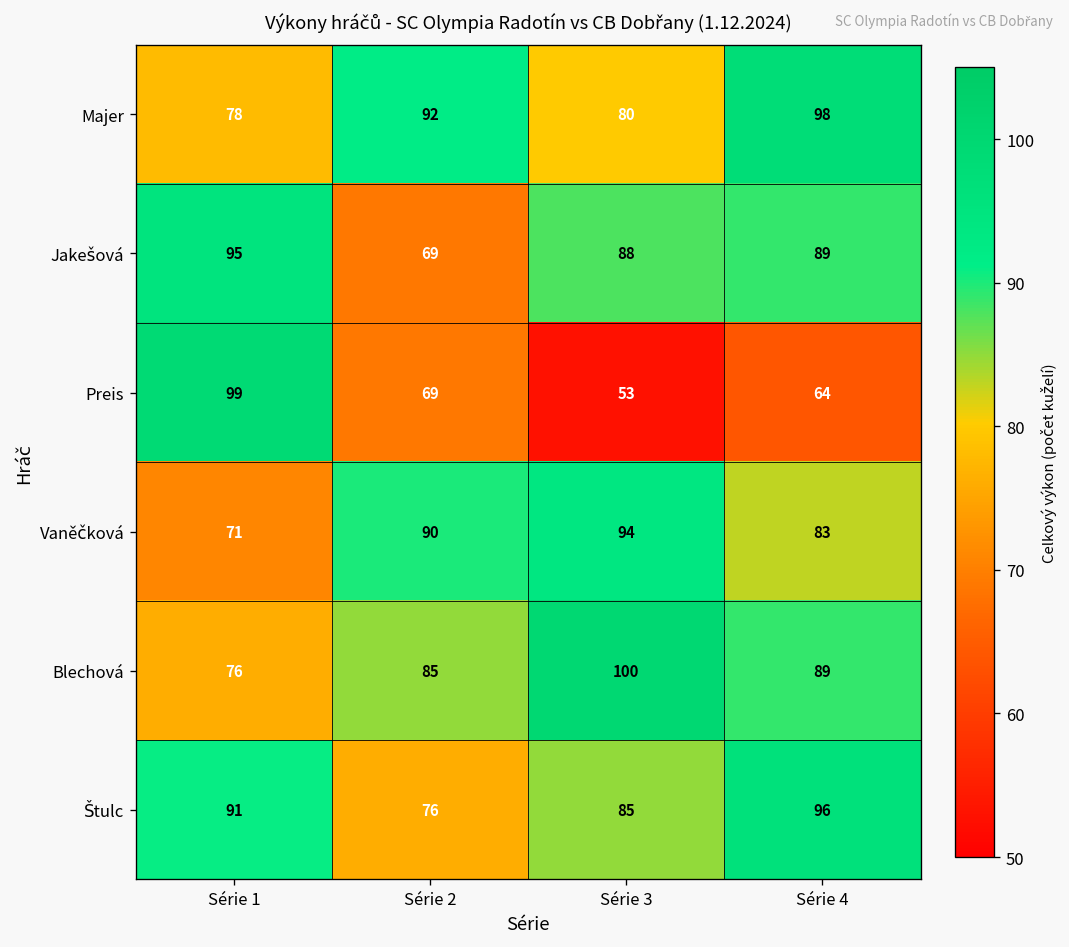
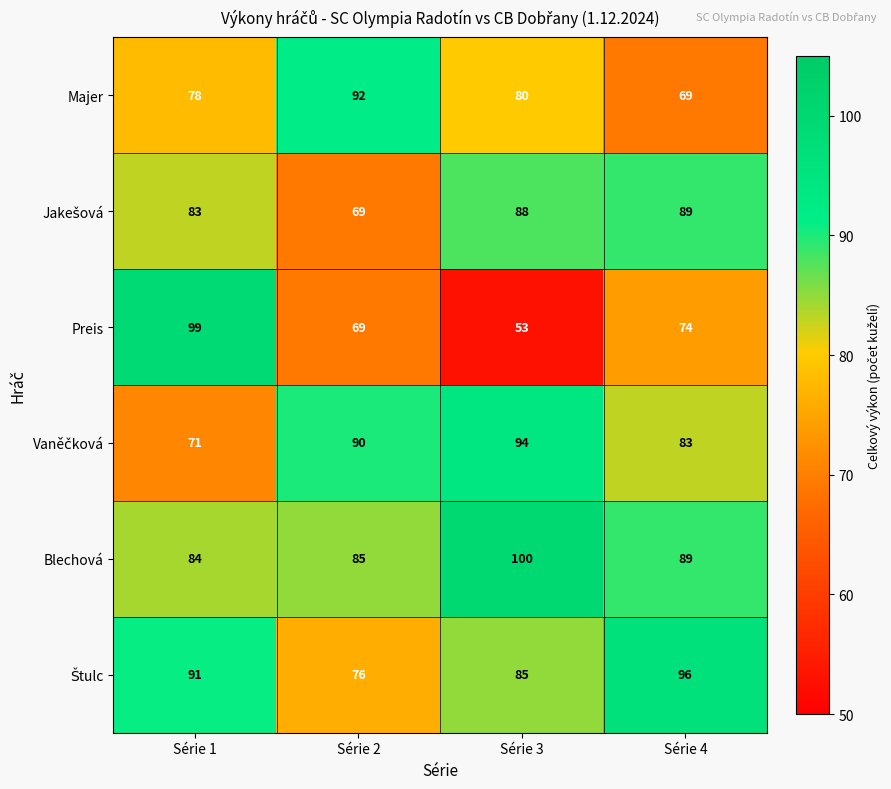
Majer, Série 4: 98 -> 69
Jakešová, Série 1: 95 -> 83
Preis, Série 4: 64 -> 74
Blechová, Série 1: 76 -> 84
